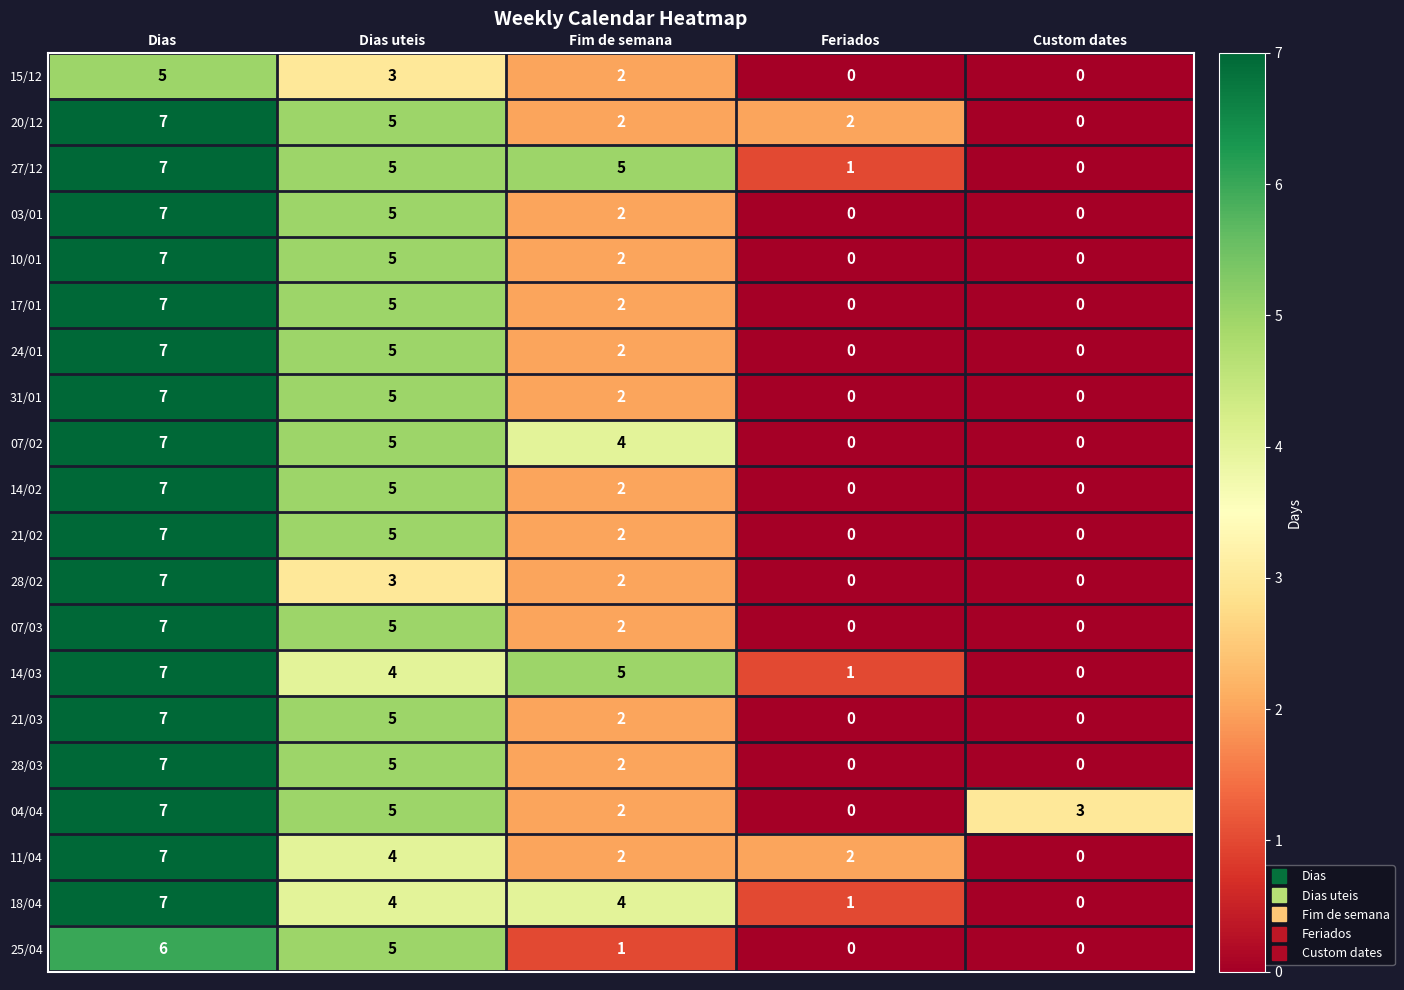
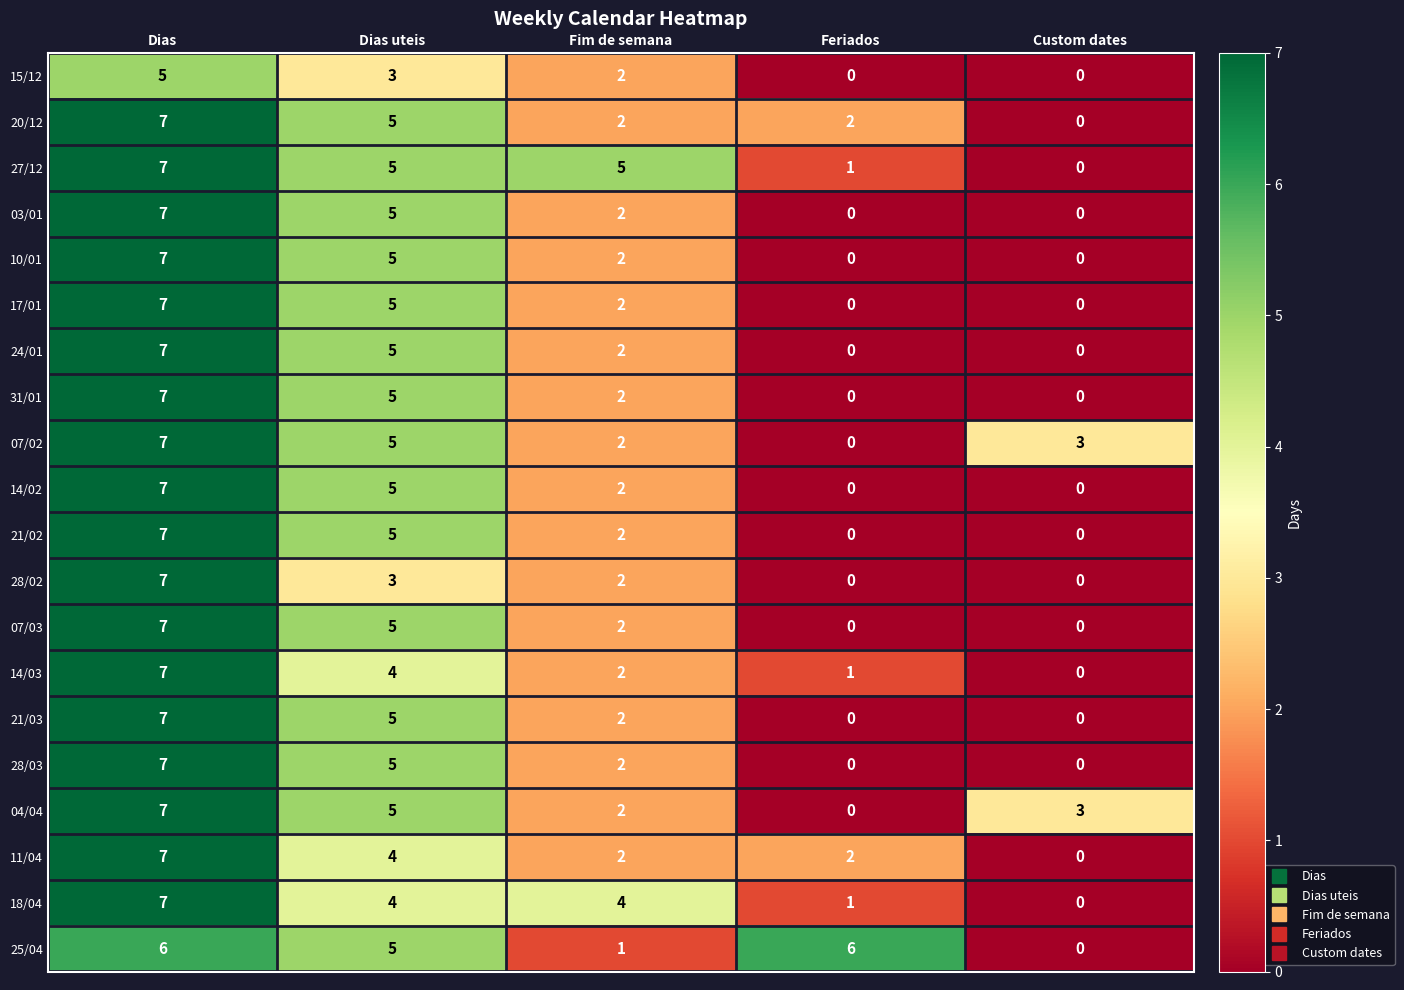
07/02, Fim de semana: 4 -> 2
07/02, Custom dates: 0 -> 3
14/03, Fim de semana: 5 -> 2
25/04, Feriados: 0 -> 6
